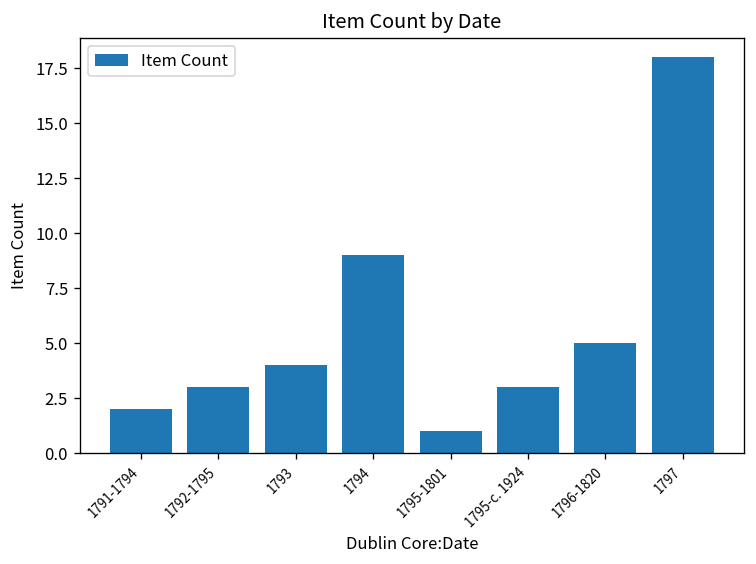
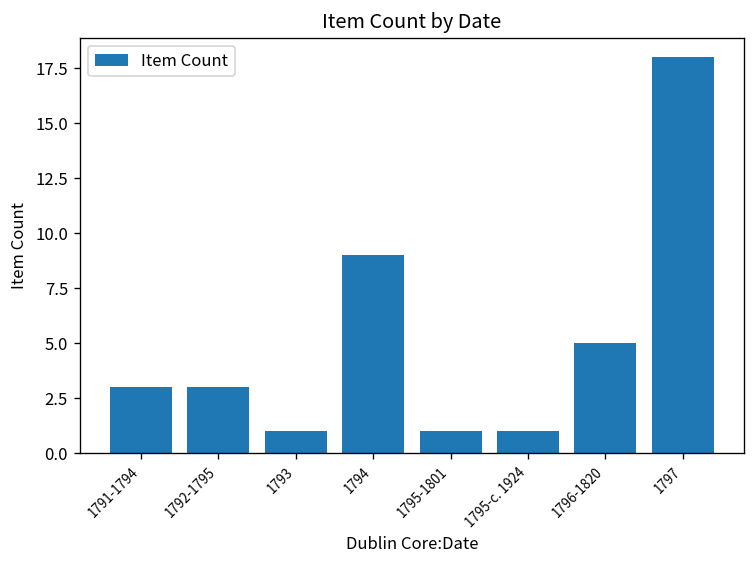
1791-1794: 2 -> 3
1793: 4 -> 1
1795-c. 1924: 3 -> 1
